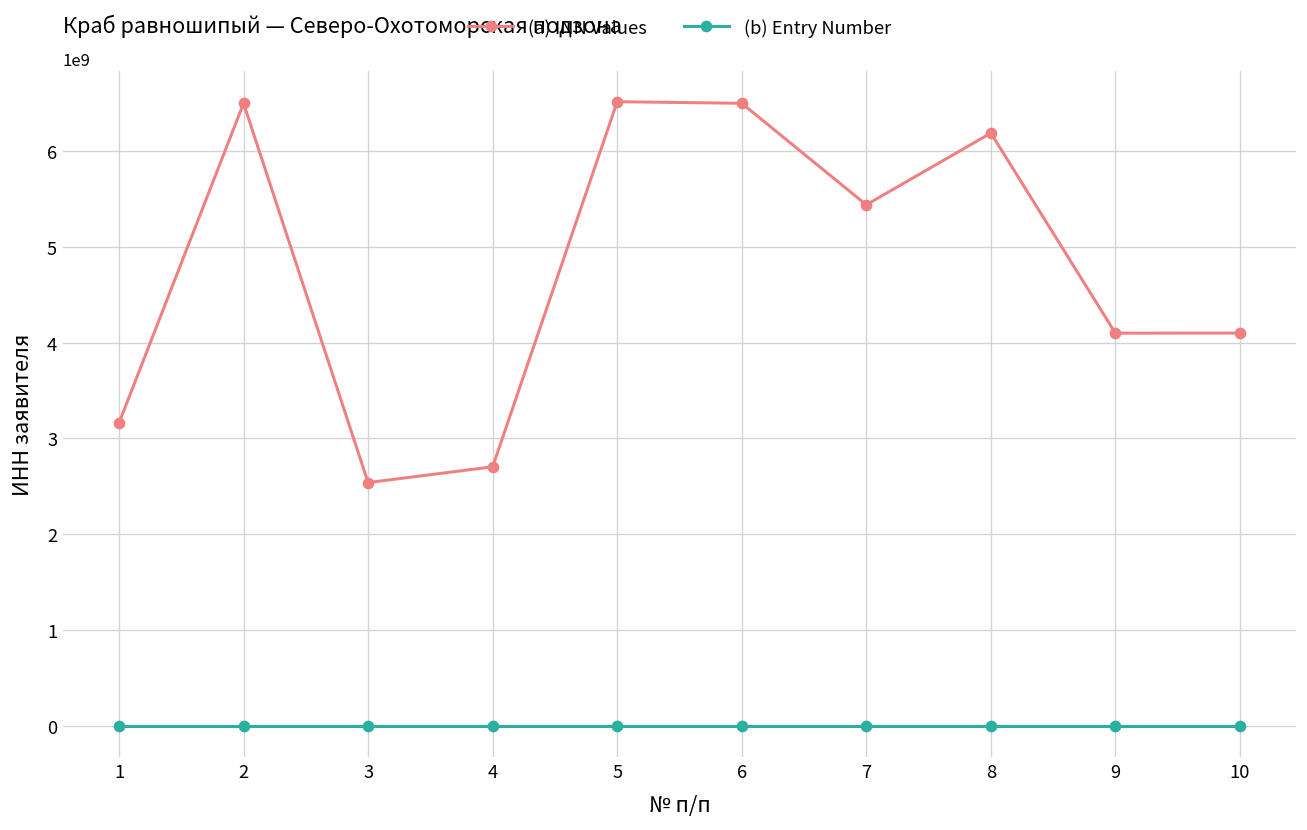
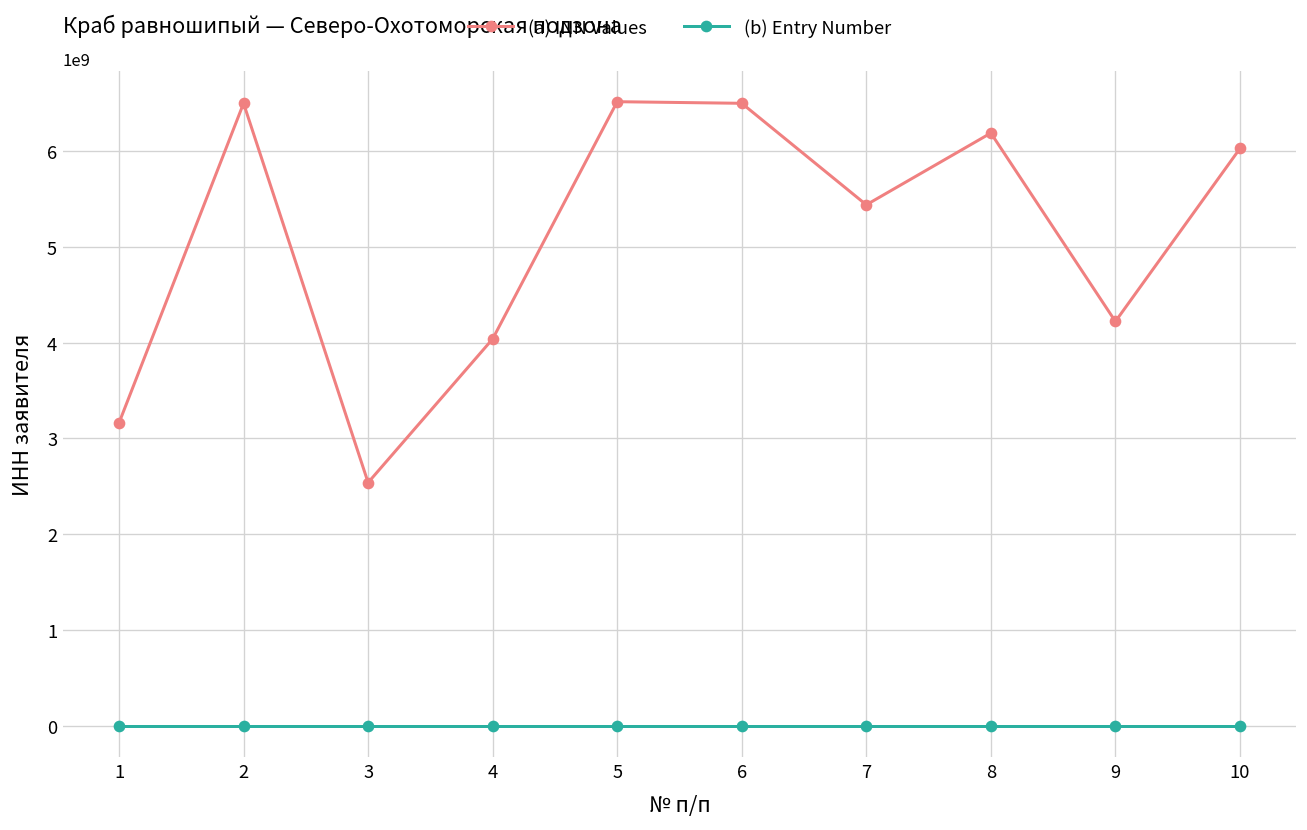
(a) INN Values, 4: 2700000000 -> 4000000000
(a) INN Values, 9: 4100000000 -> 4200000000
(a) INN Values, 10: 4100000000 -> 6000000000
